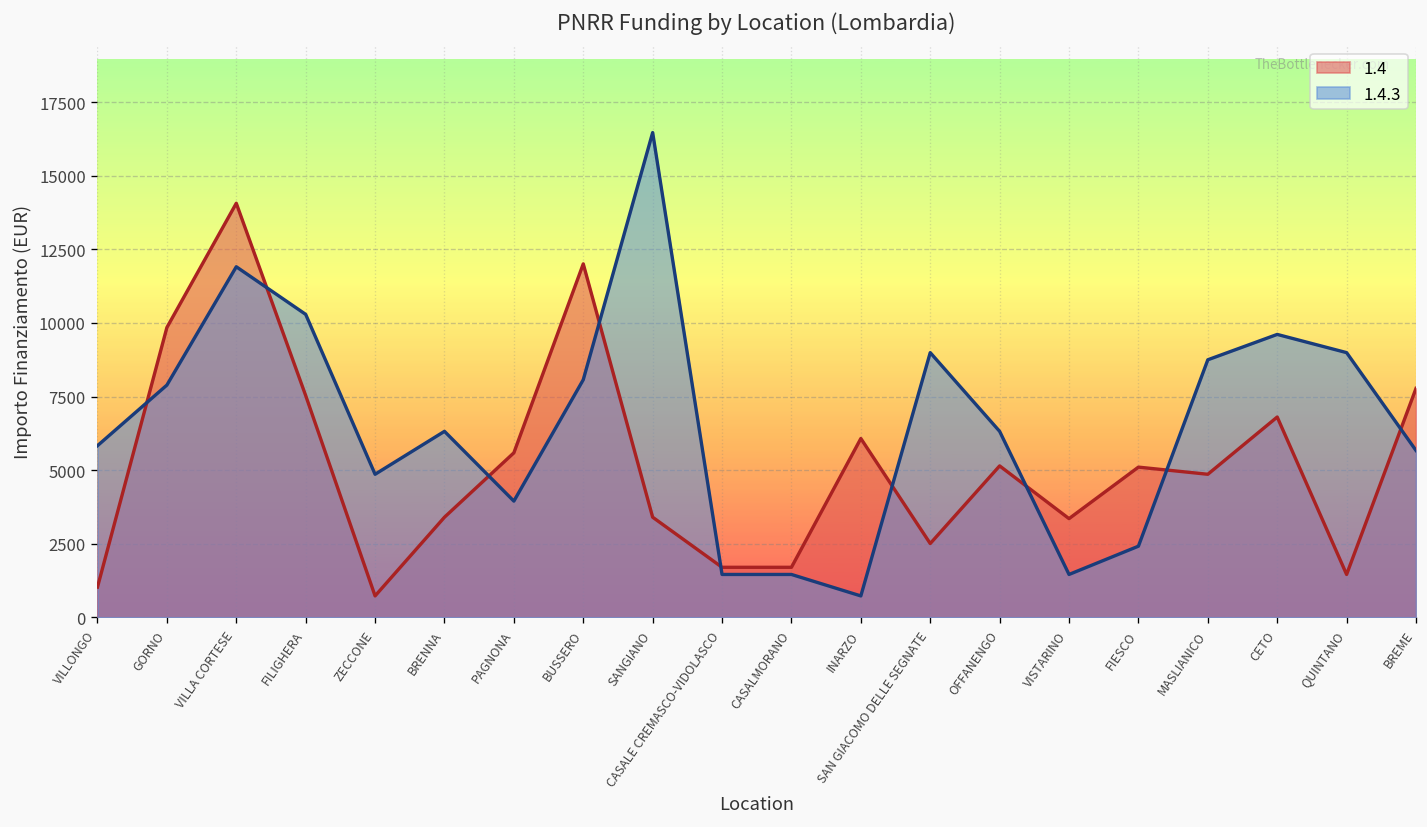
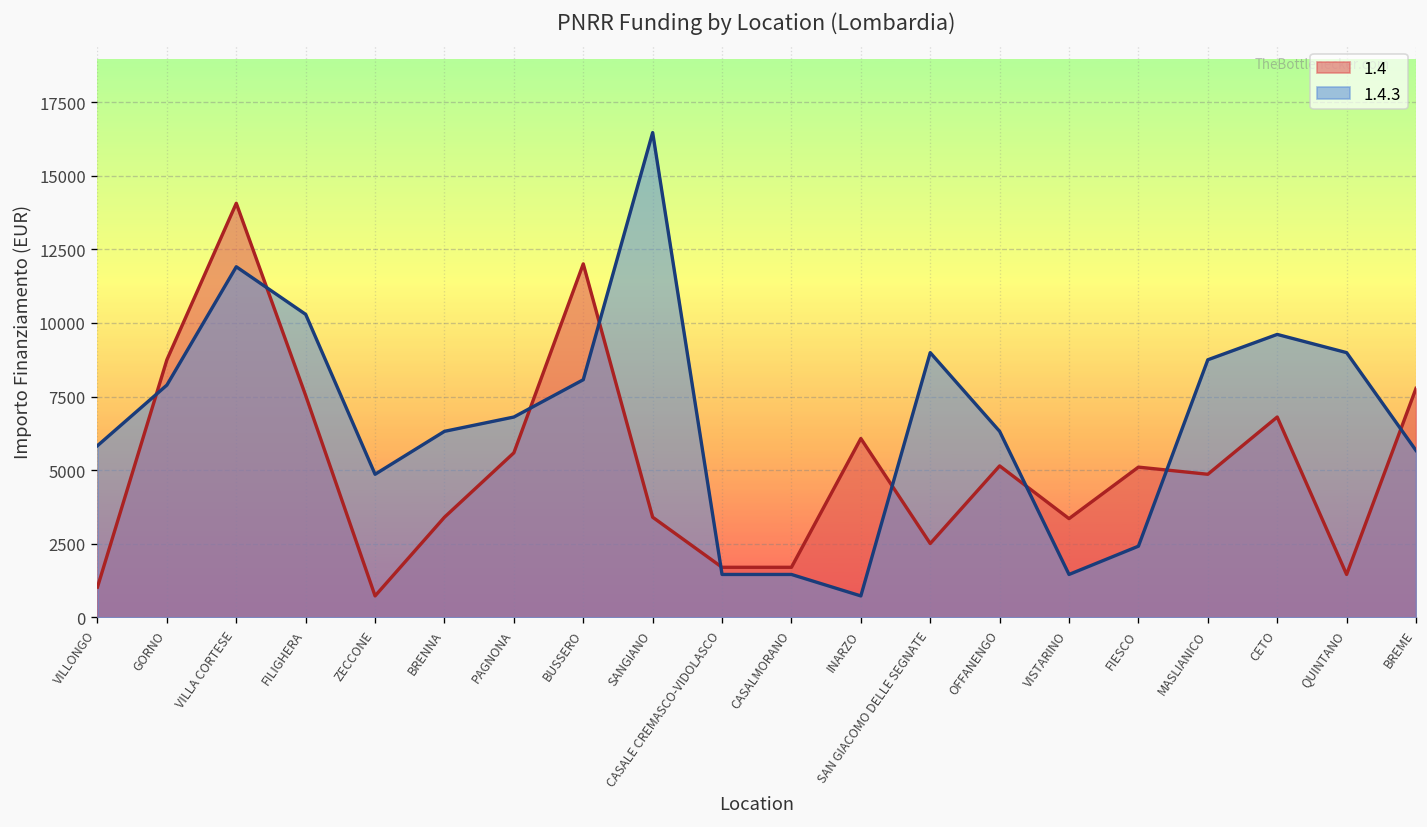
1.4, GORNO: 9800 -> 8700
1.4.3, PAGNONA: 3900 -> 6800
